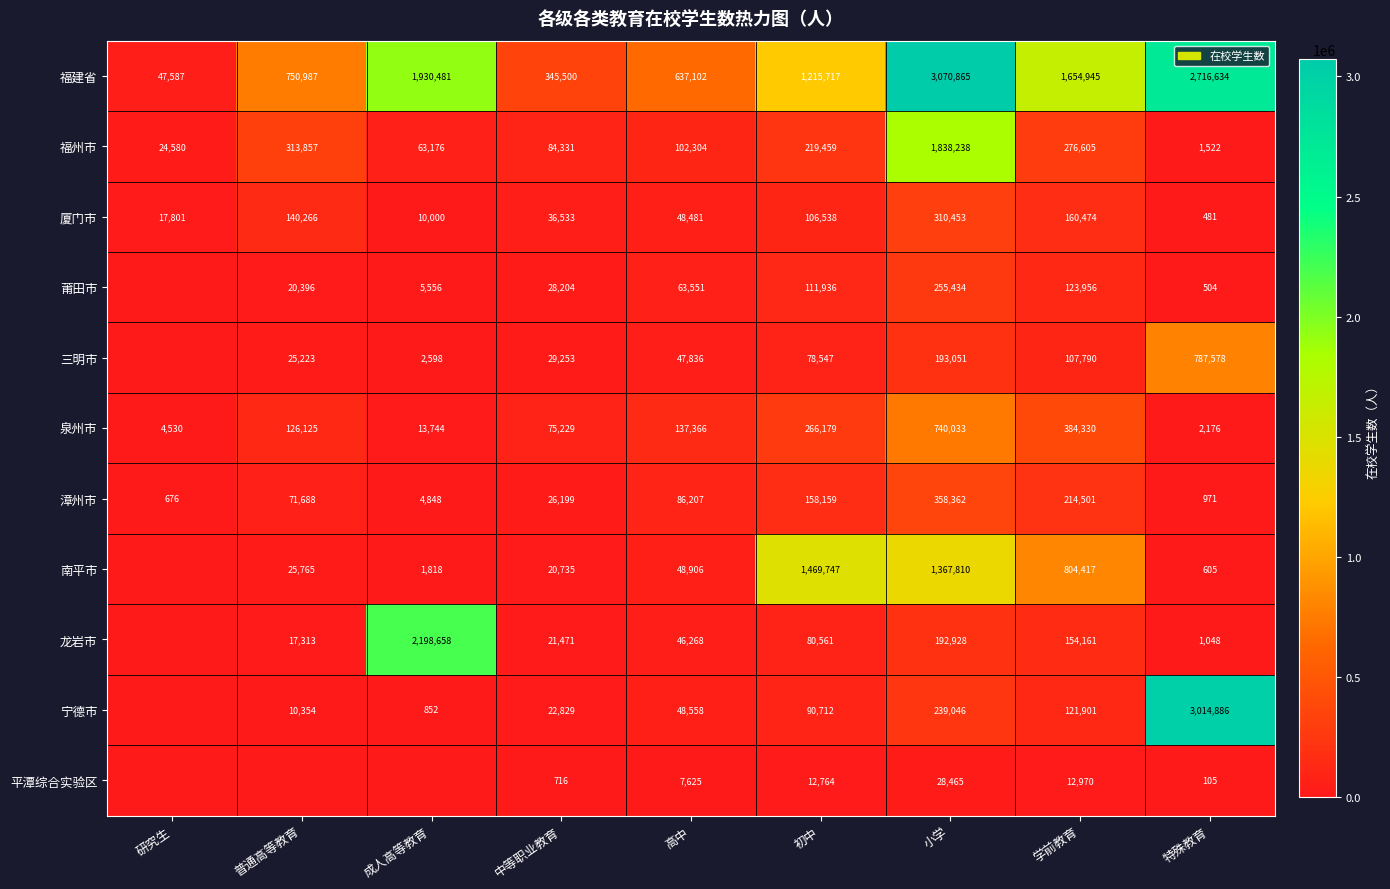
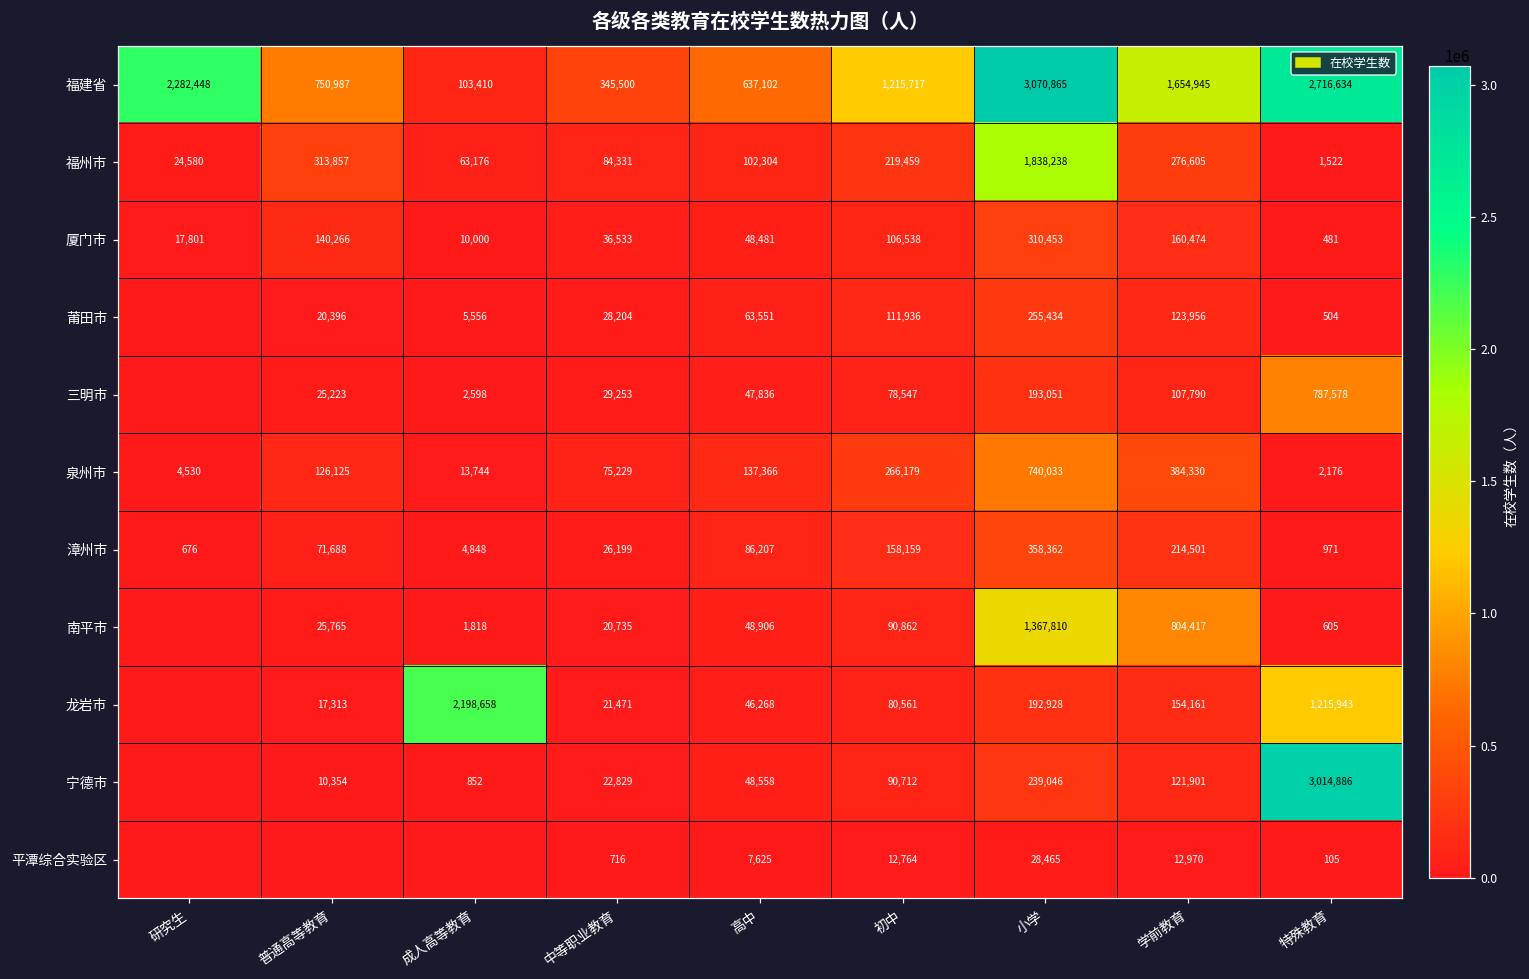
福建省, 研究生: 47,587 -> 2,282,448
福建省, 成人高等教育: 1,930,481 -> 103,410
南平市, 初中: 1,469,747 -> 90,862
龙岩市, 特殊教育: 1,048 -> 1,215,943
